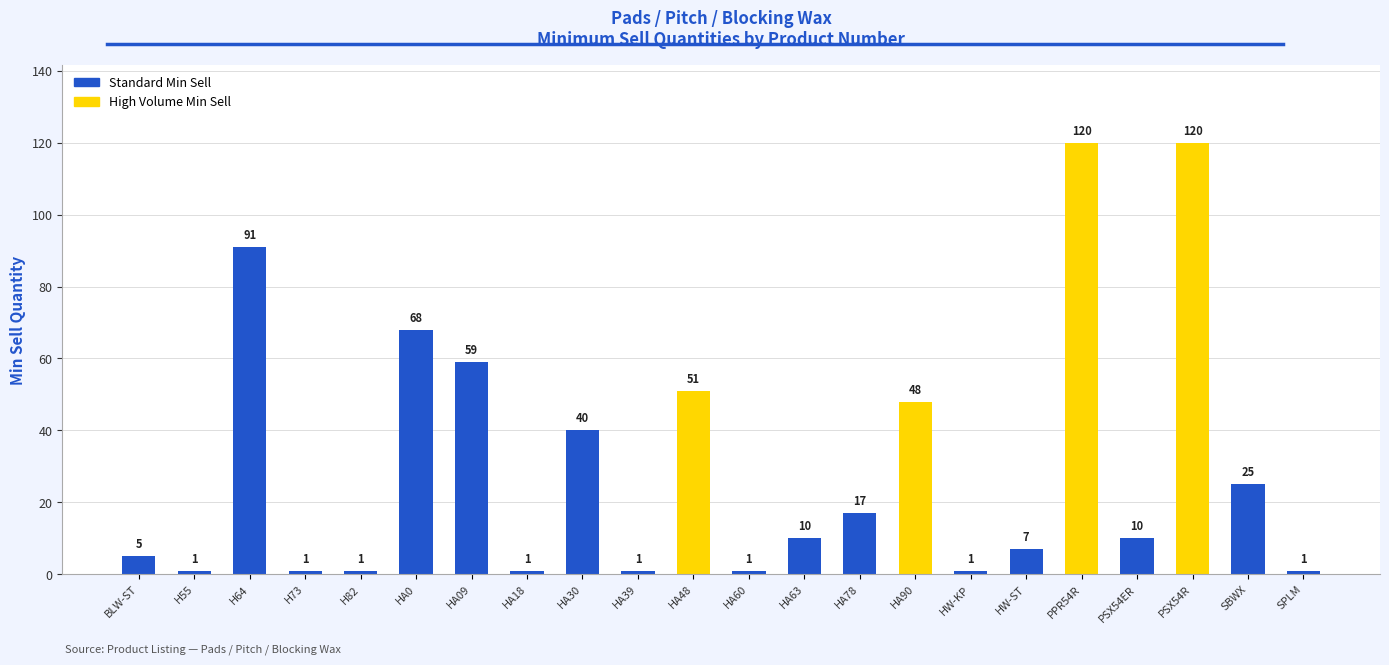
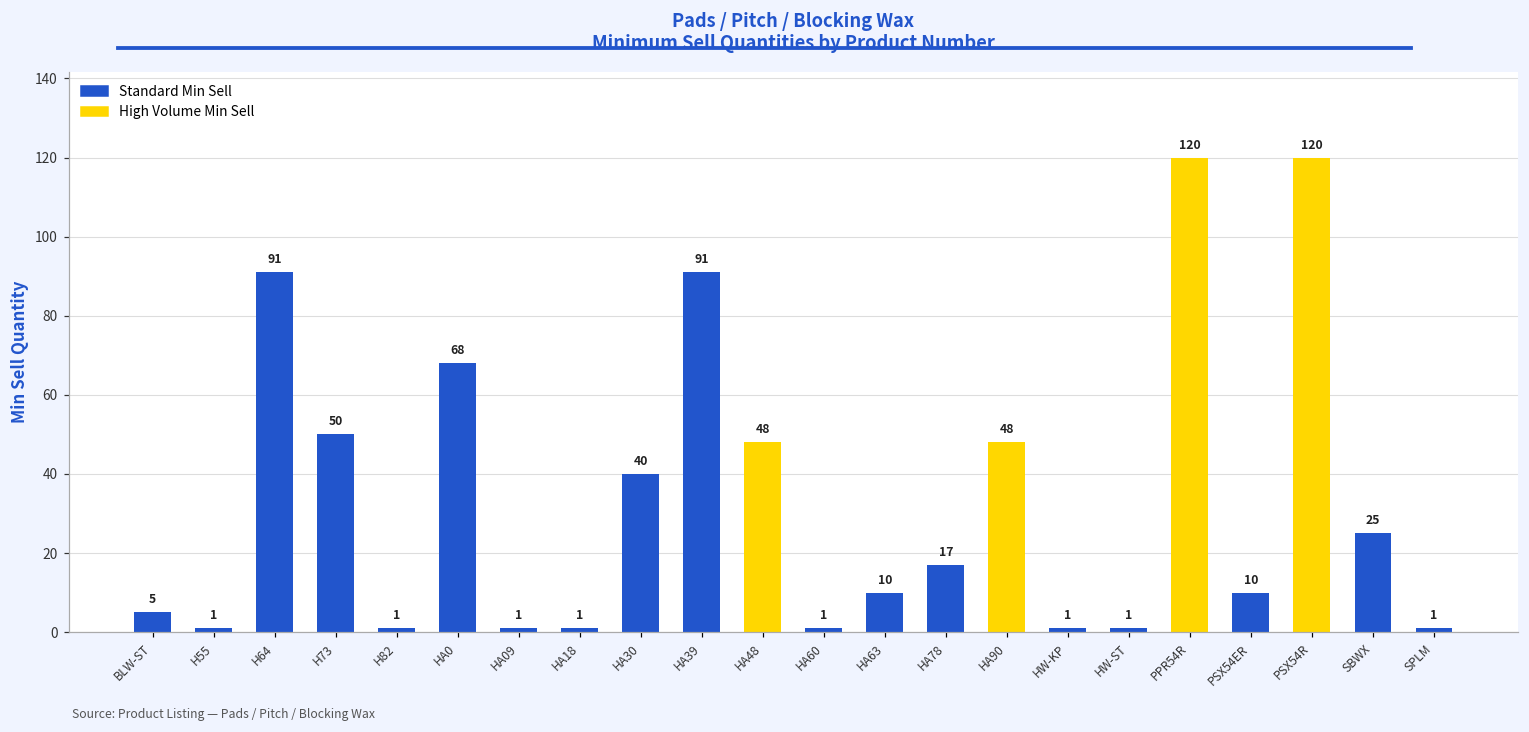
H73: 1 -> 50
HA09: 59 -> 1
HA39: 1 -> 91
HA48: 51 -> 48
HW-ST: 7 -> 1
